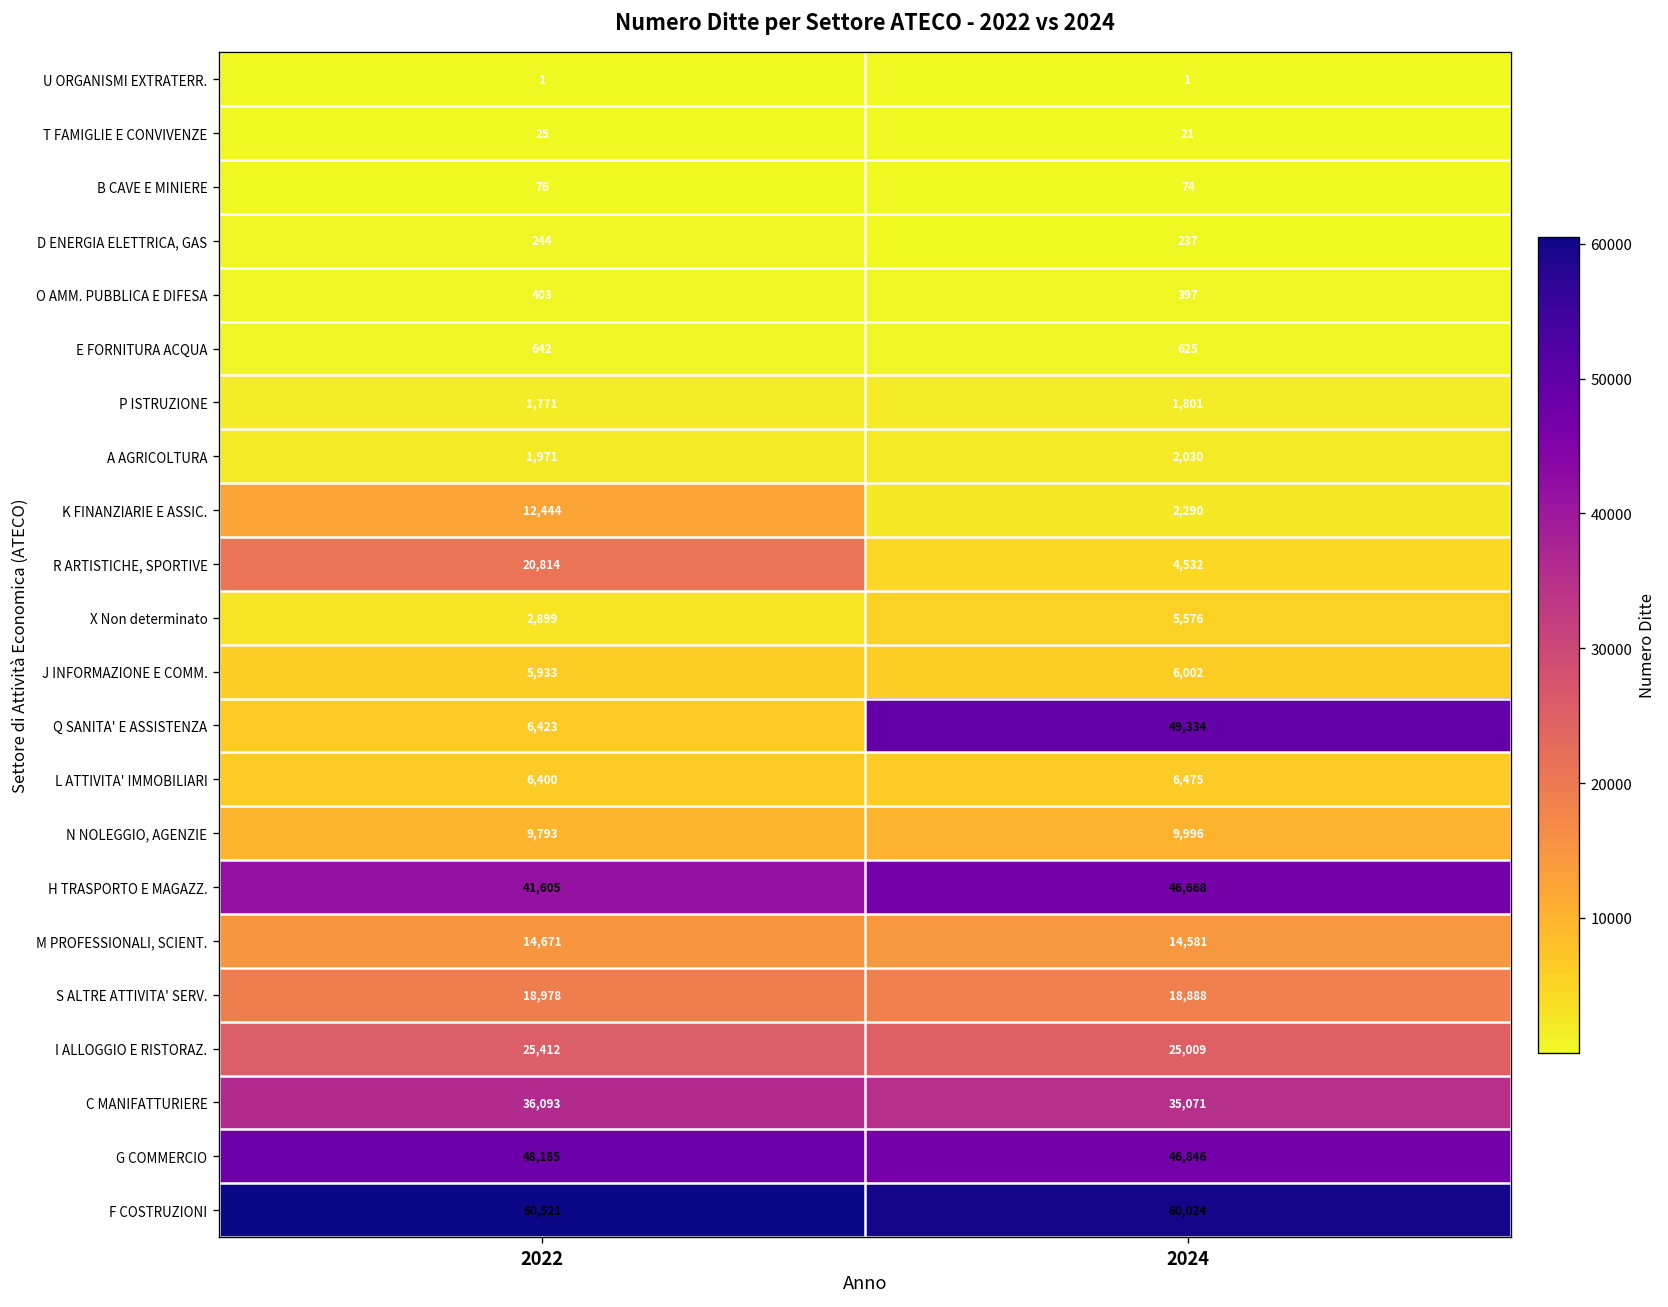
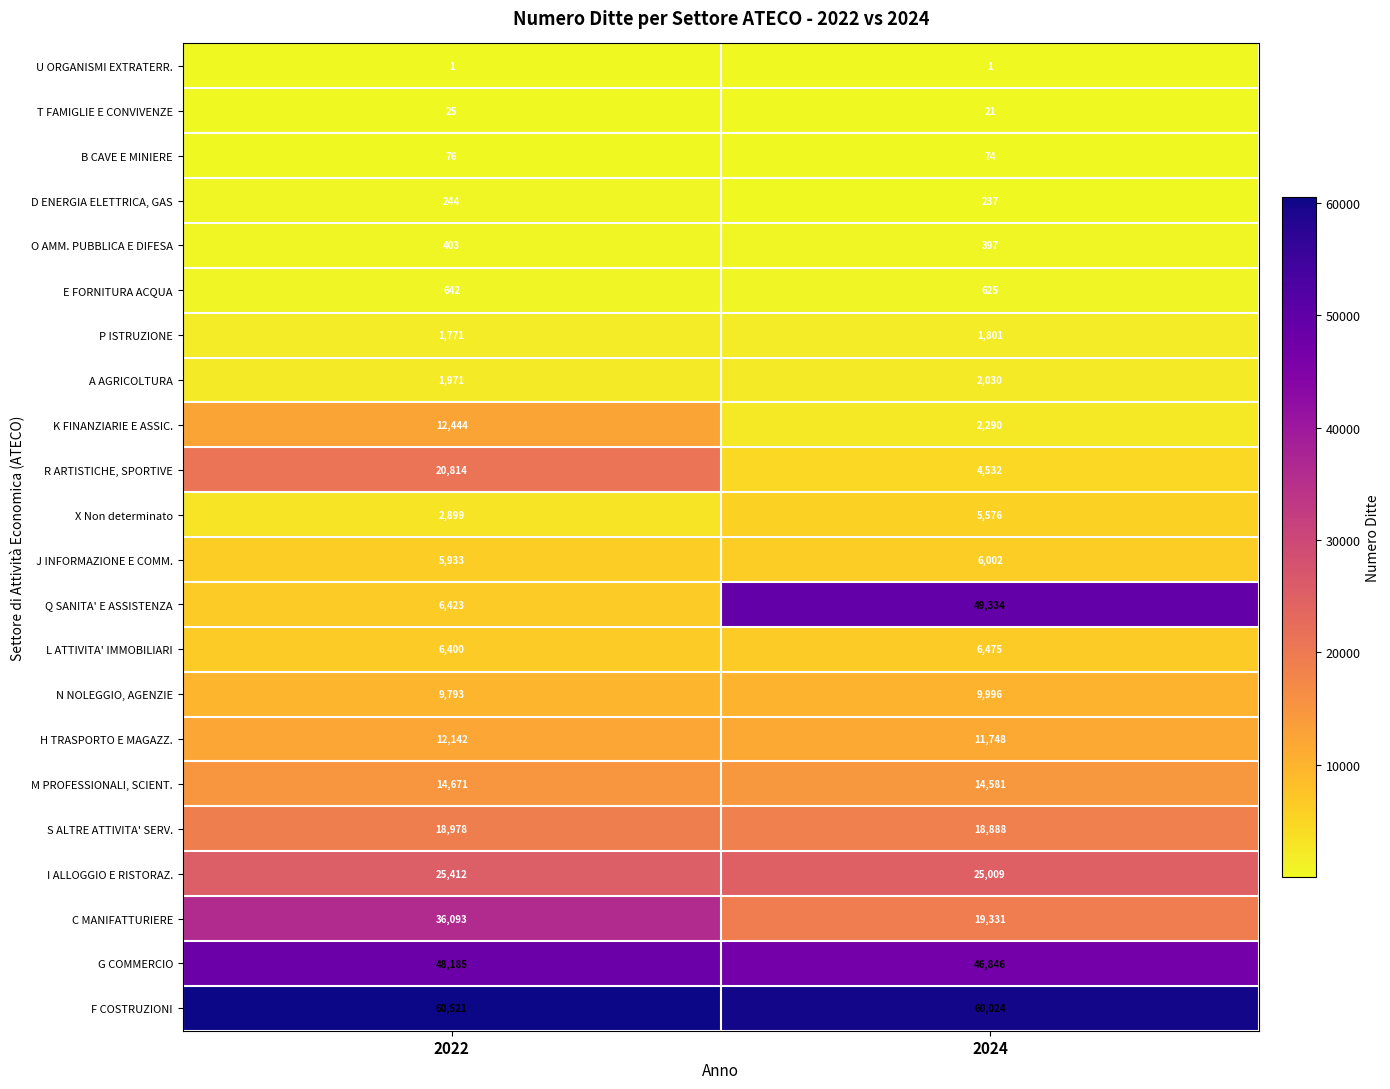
H TRASPORTO E MAGAZZ., 2022: 41,605 -> 12,142
H TRASPORTO E MAGAZZ., 2024: 46,668 -> 11,748
C MANIFATTURIERE, 2024: 35,071 -> 19,331
